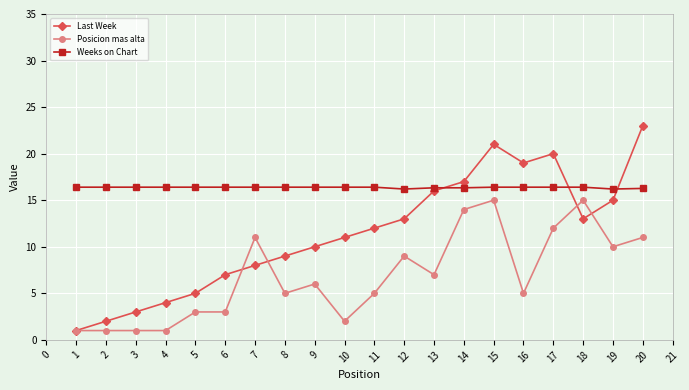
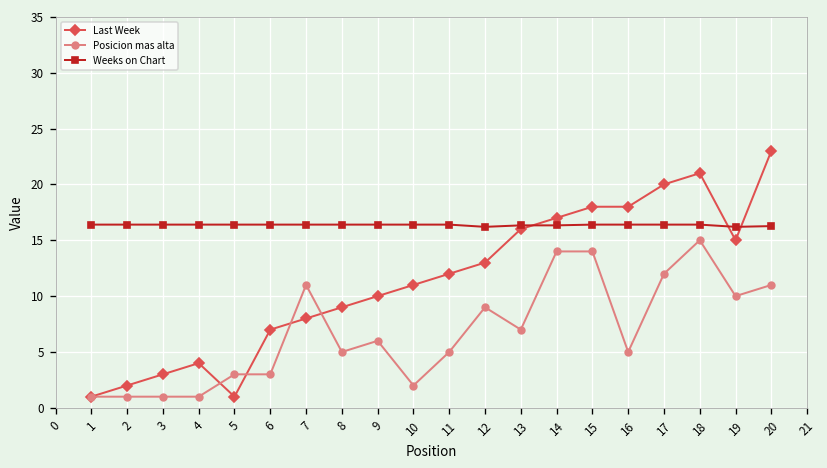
Last Week, 5: 5 -> 1
Last Week, 15: 21 -> 18
Posicion mas alta, 15: 15 -> 14
Last Week, 16: 19 -> 18
Last Week, 18: 13 -> 21
